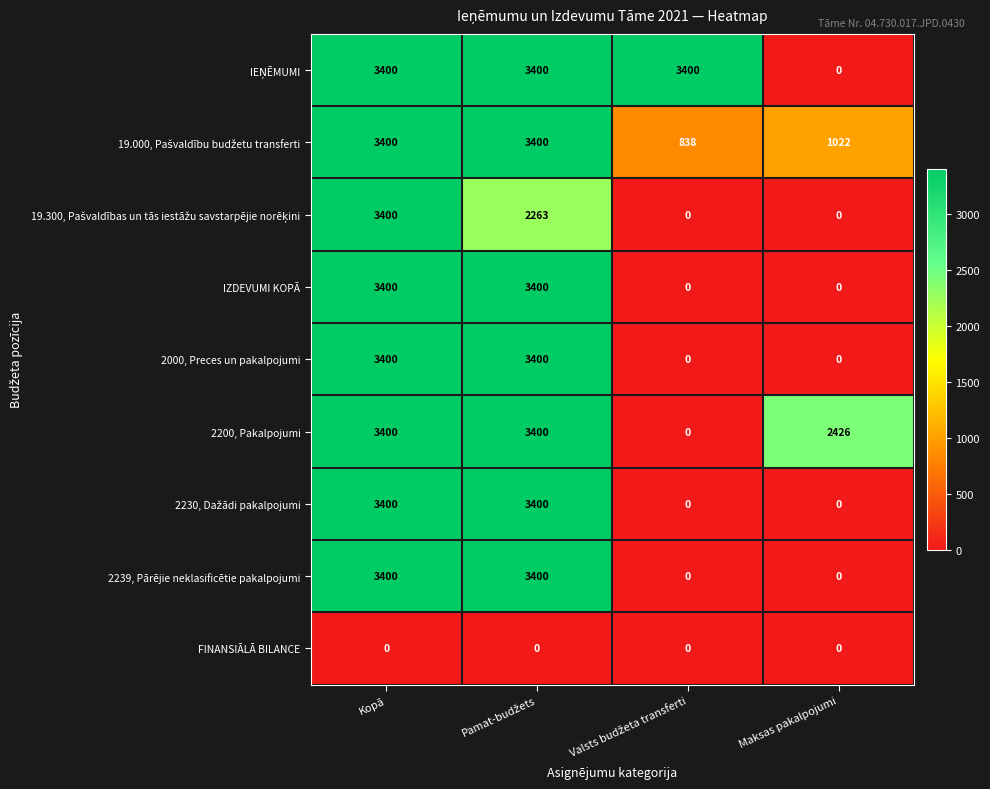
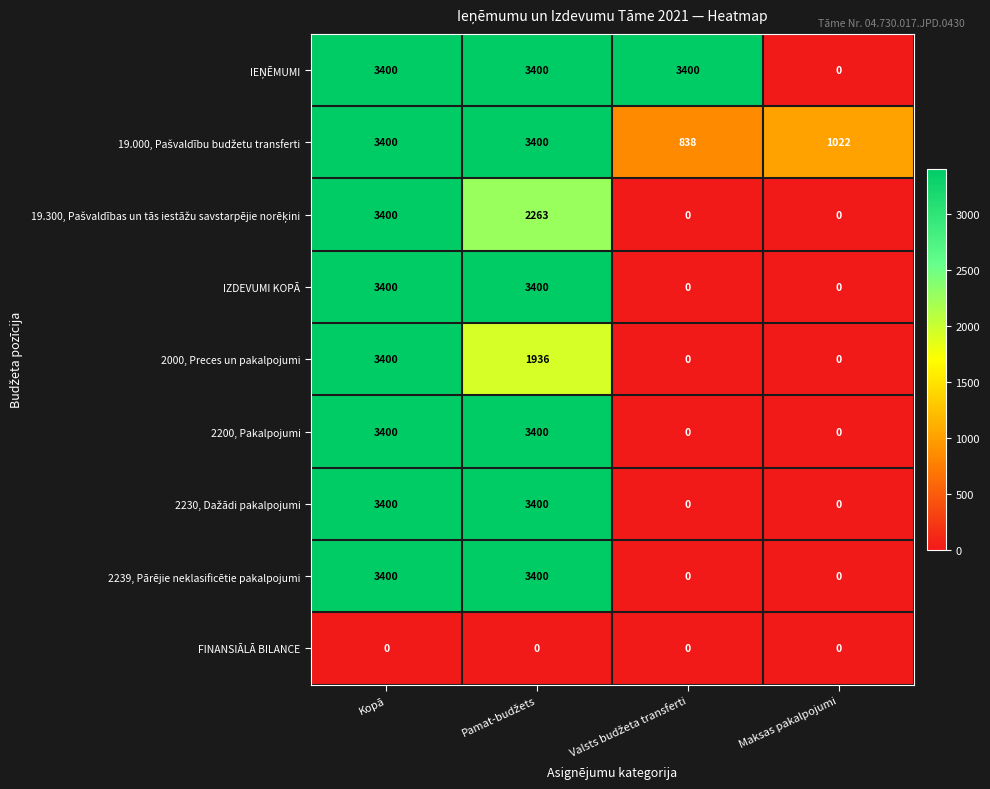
2000, Preces un pakalpojumi, Pamat-budžets: 3400 -> 1936
2200, Pakalpojumi, Maksas pakalpojumi: 2426 -> 0
